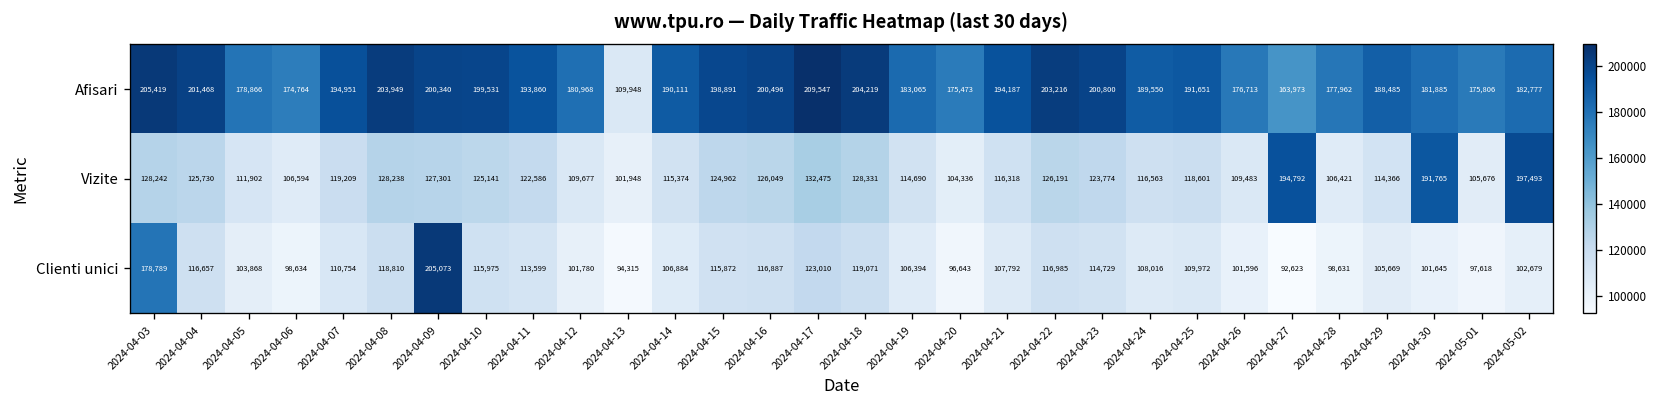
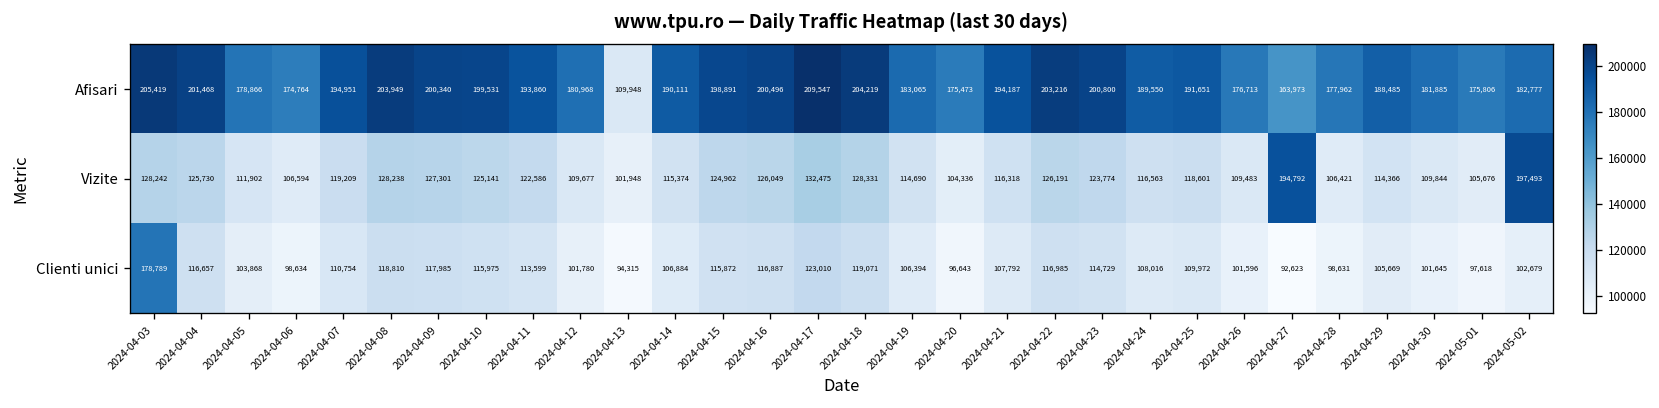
Vizite, 2024-04-30: 191,765 -> 109,844
Clienti unici, 2024-04-09: 205,073 -> 117,985
